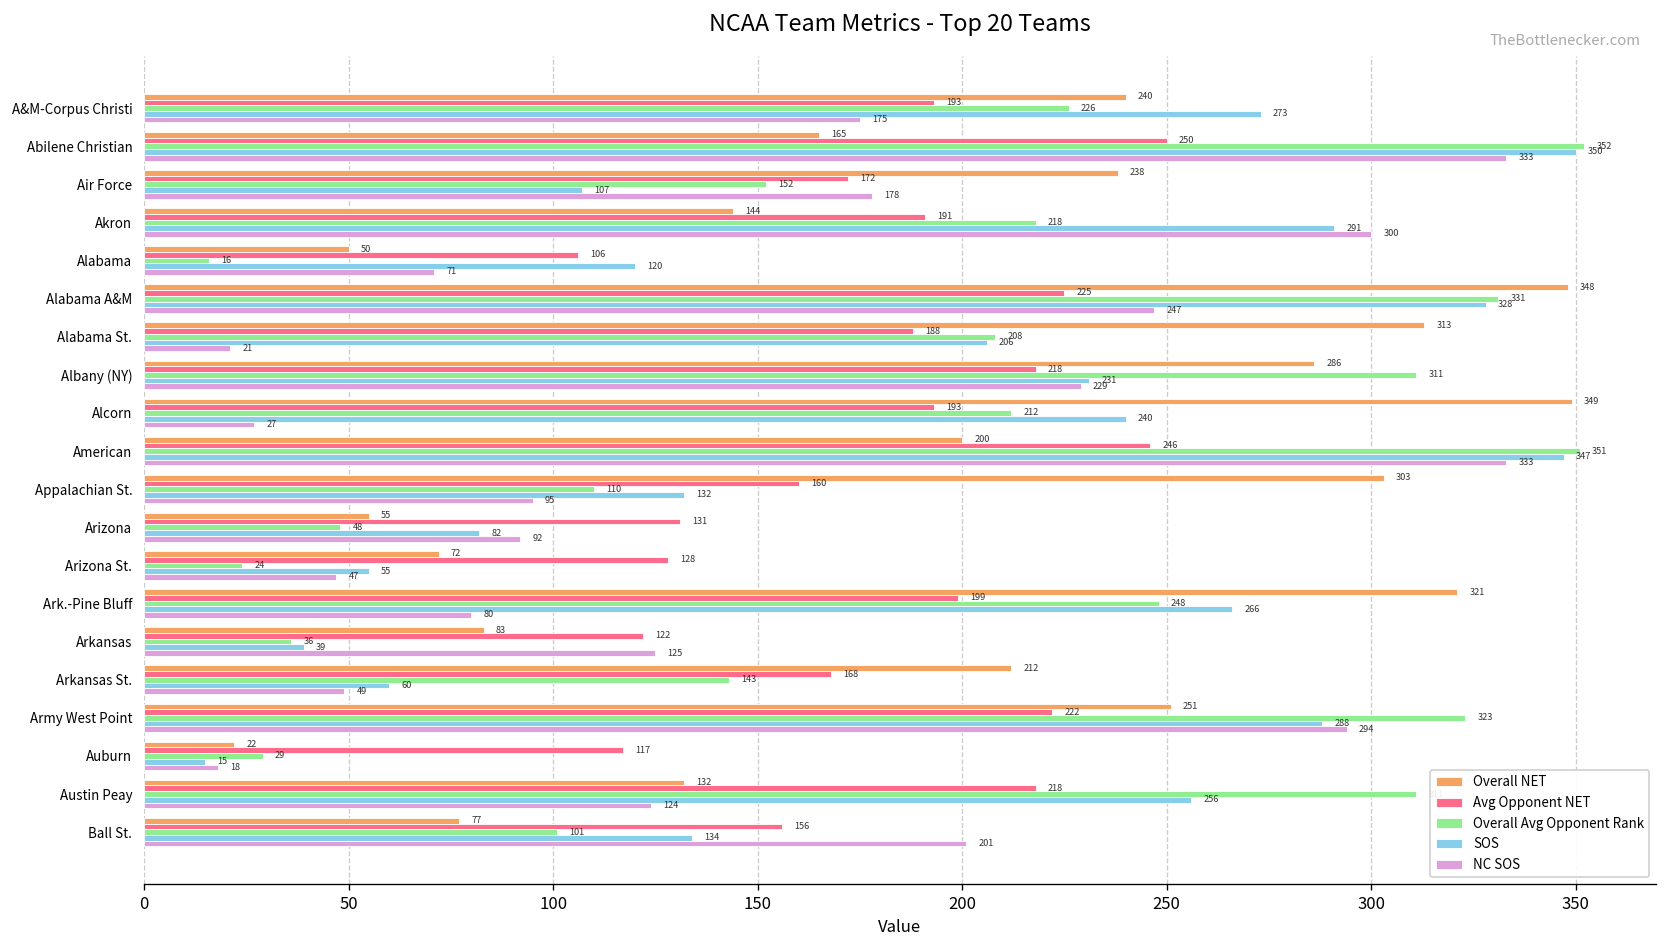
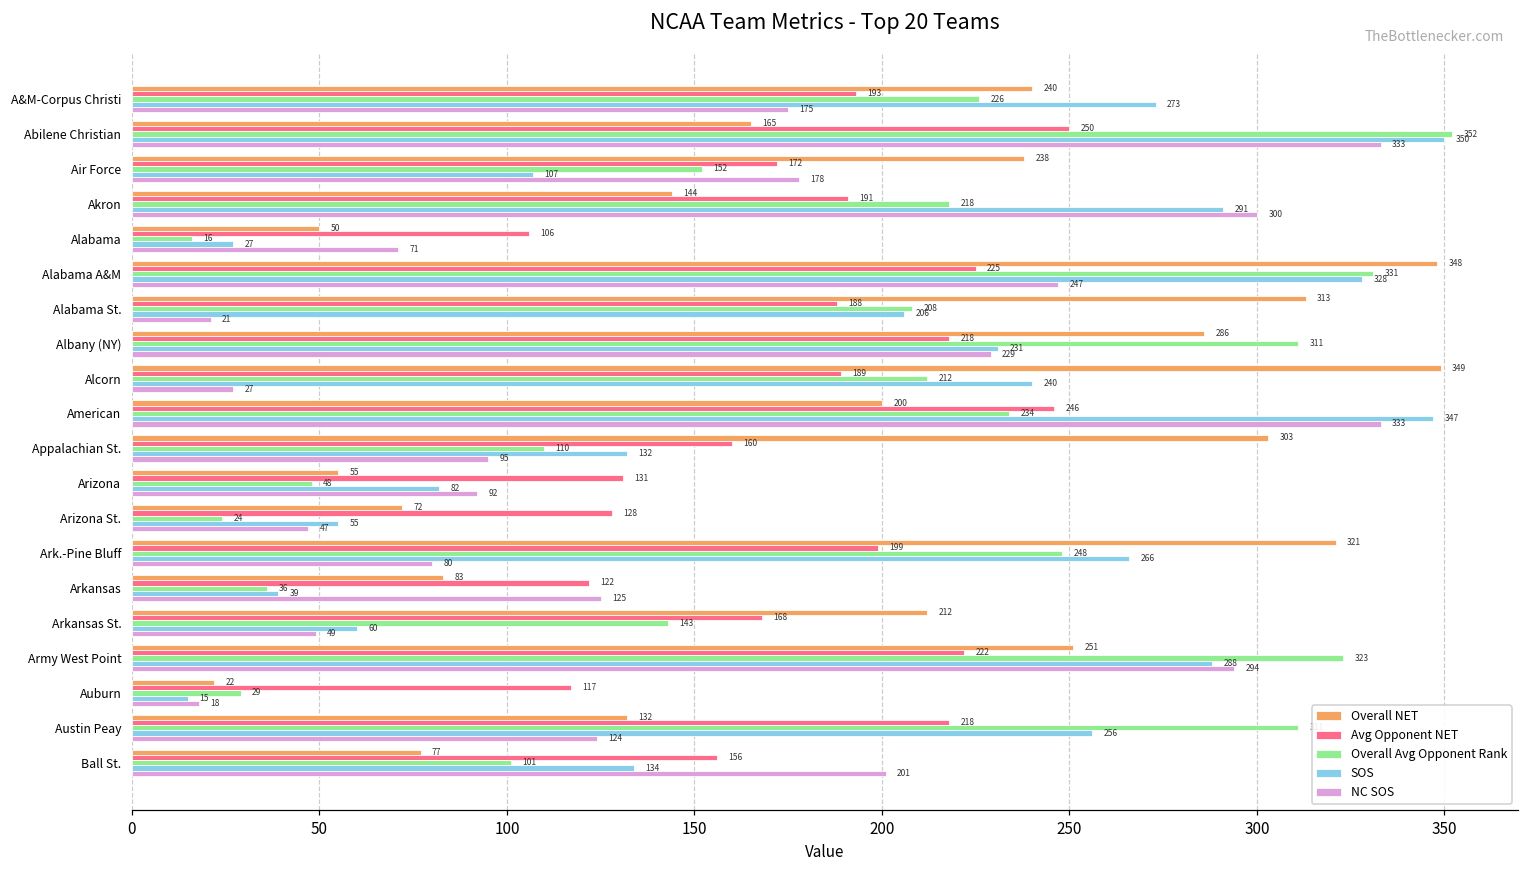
SOS, Alabama: 120 -> 27
Avg Opponent NET, Alcorn: 193 -> 189
Overall Avg Opponent Rank, American: 351 -> 234
